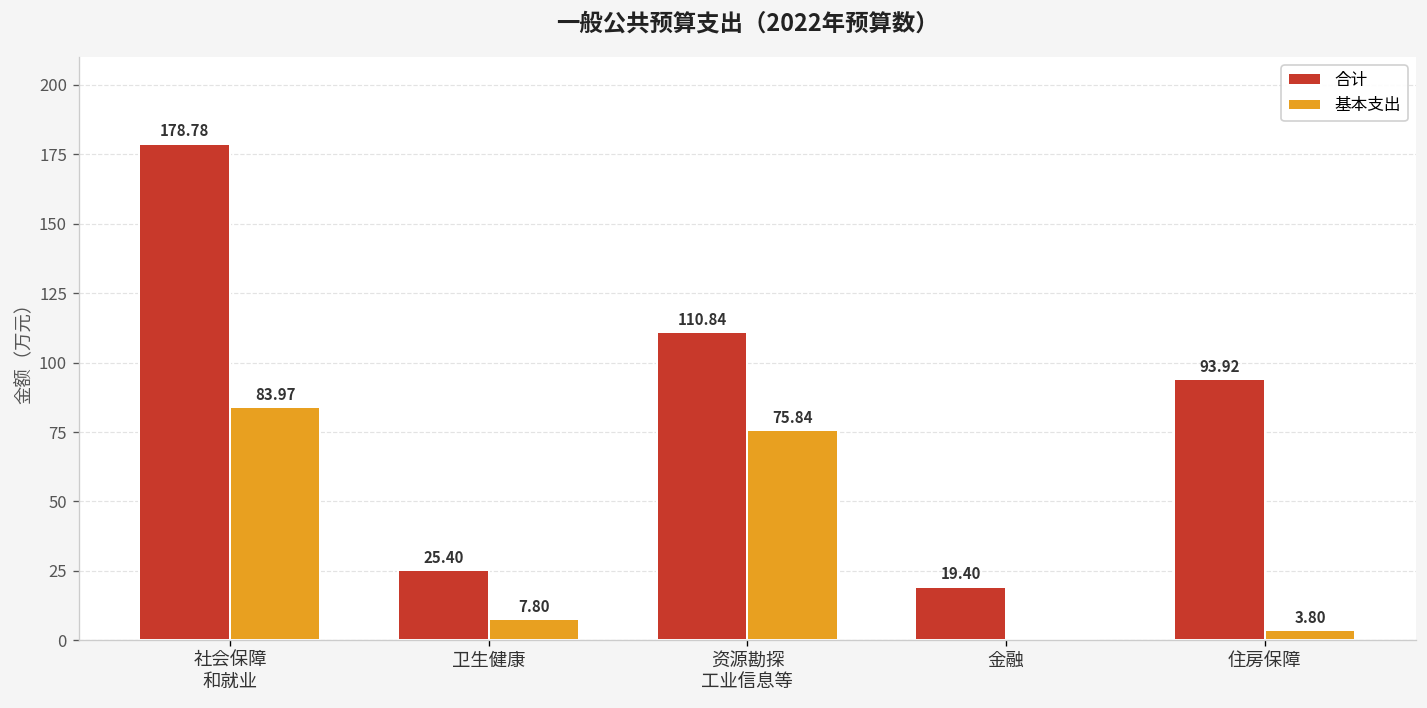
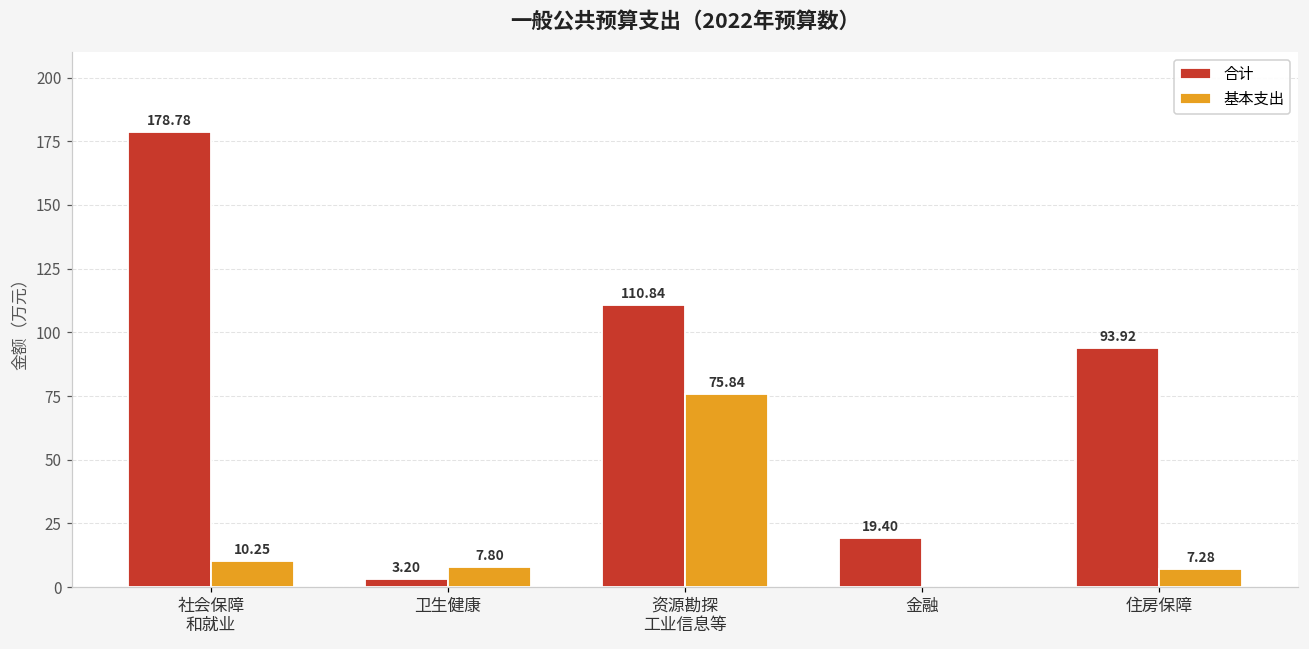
基本支出, 社会保障 和就业: 83.97 -> 10.25
合计, 卫生健康: 25.40 -> 3.20
基本支出, 住房保障: 3.80 -> 7.28
